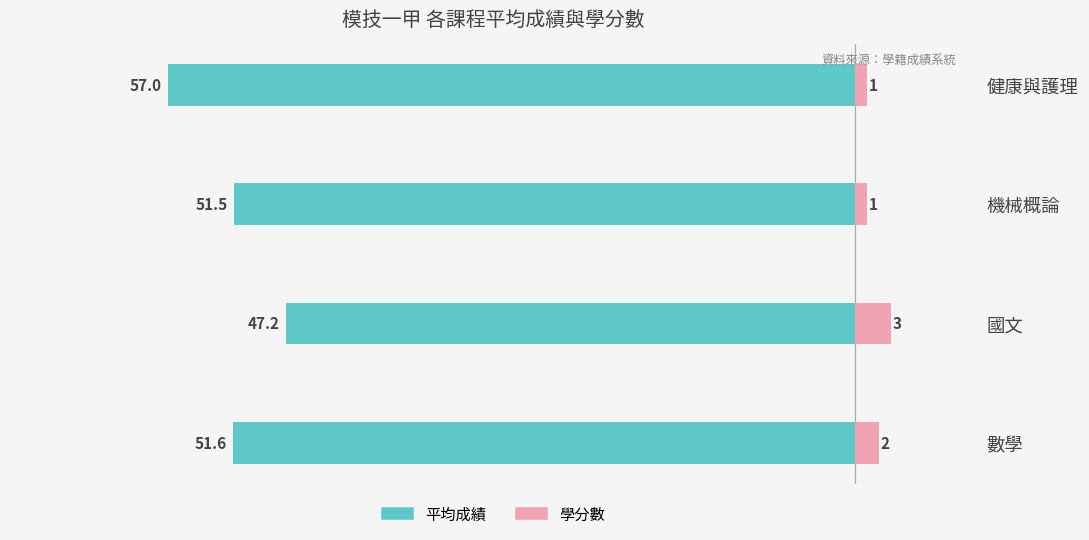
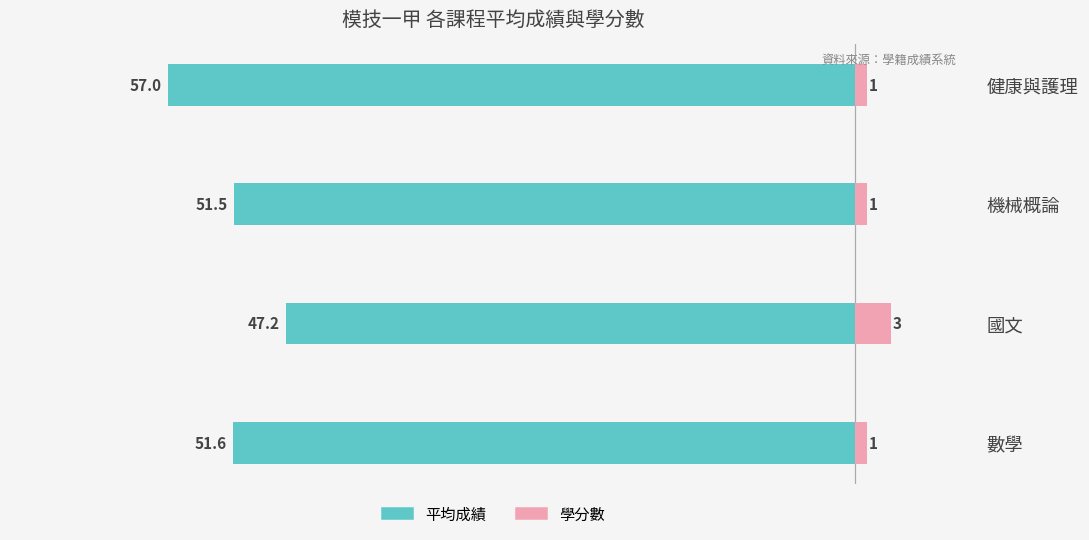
學分數, 數學: 2 -> 1
